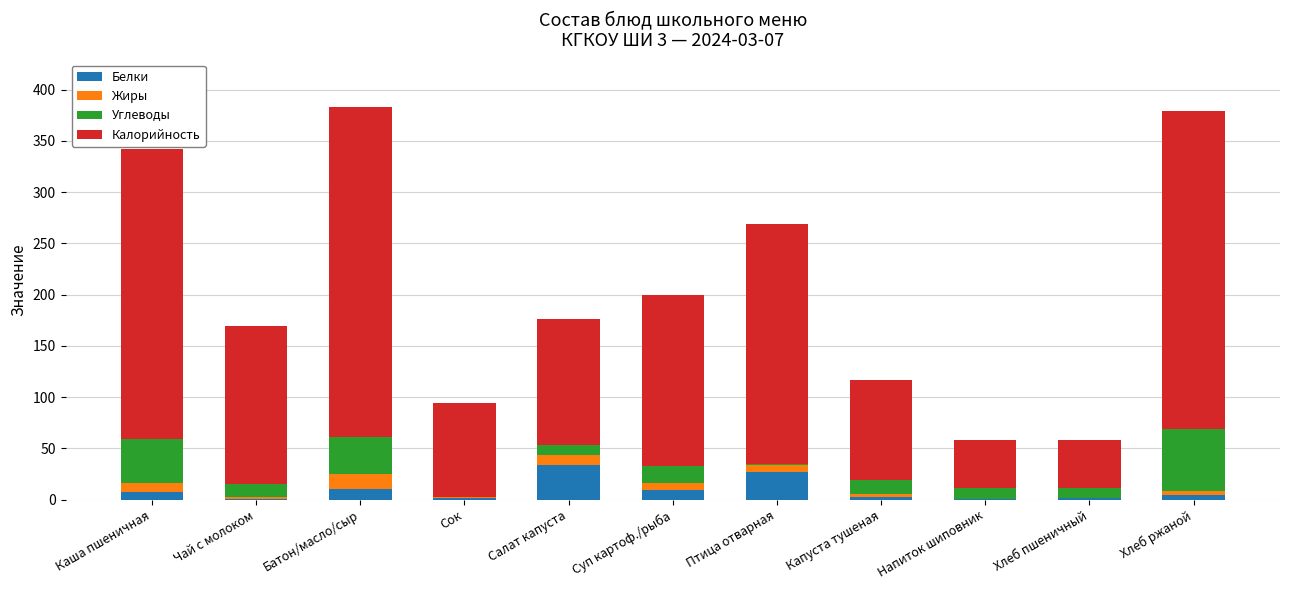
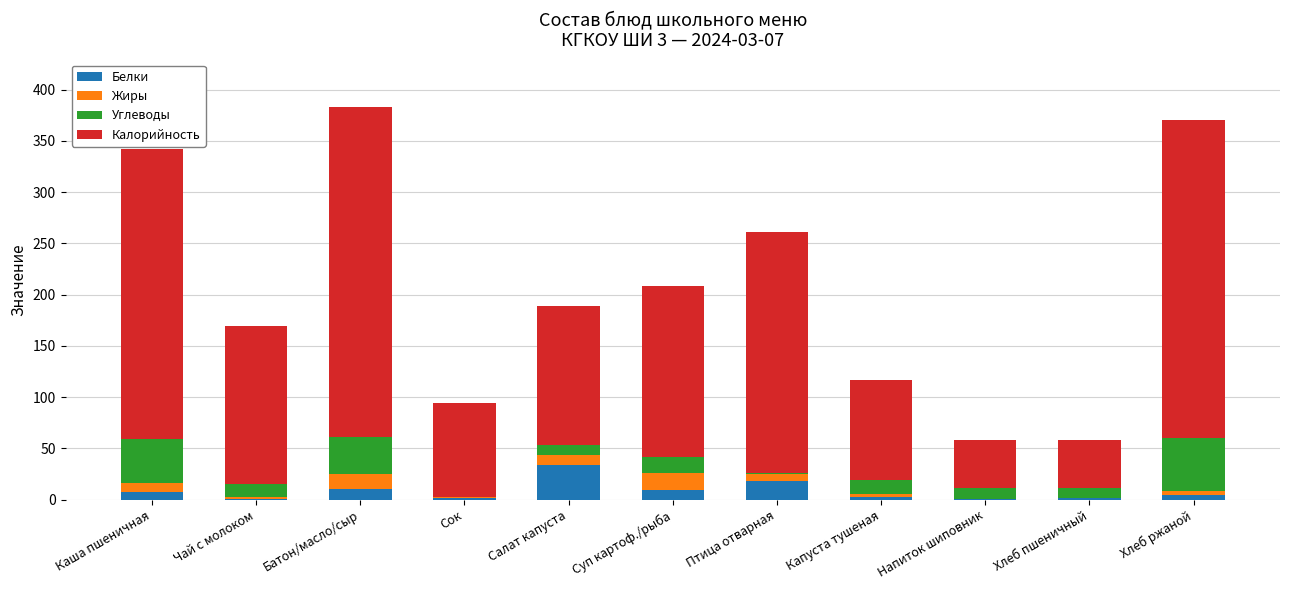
Калорийность, Салат капуста: 123 -> 136
Жиры, Суп картоф./рыба: 7 -> 17
Белки, Птица отварная: 27 -> 18
Углеводы, Хлеб ржаной: 60 -> 51
